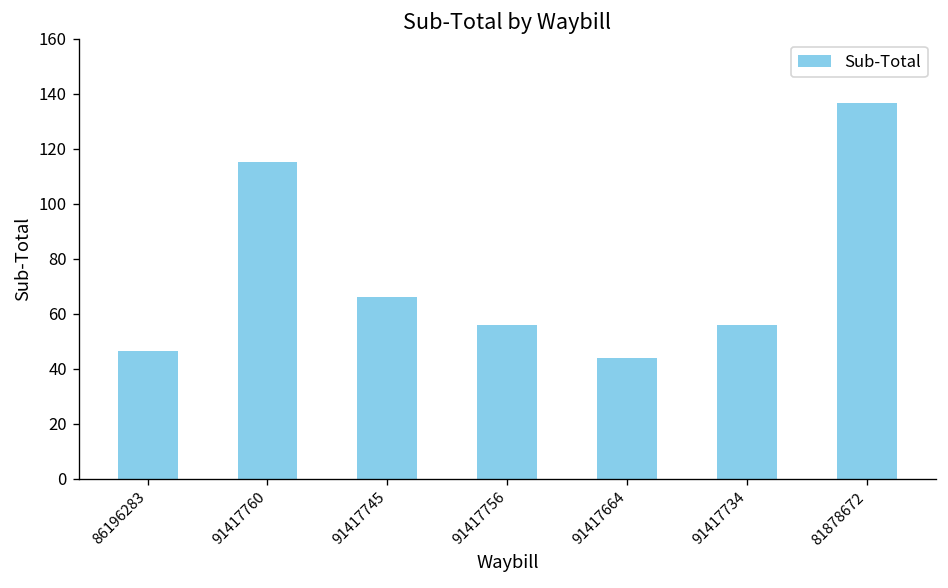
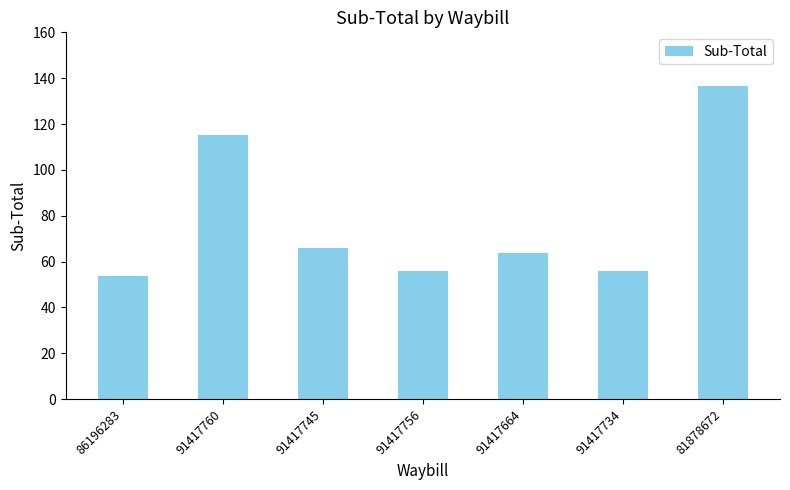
86196283: 46 -> 54
91417664: 44 -> 64
